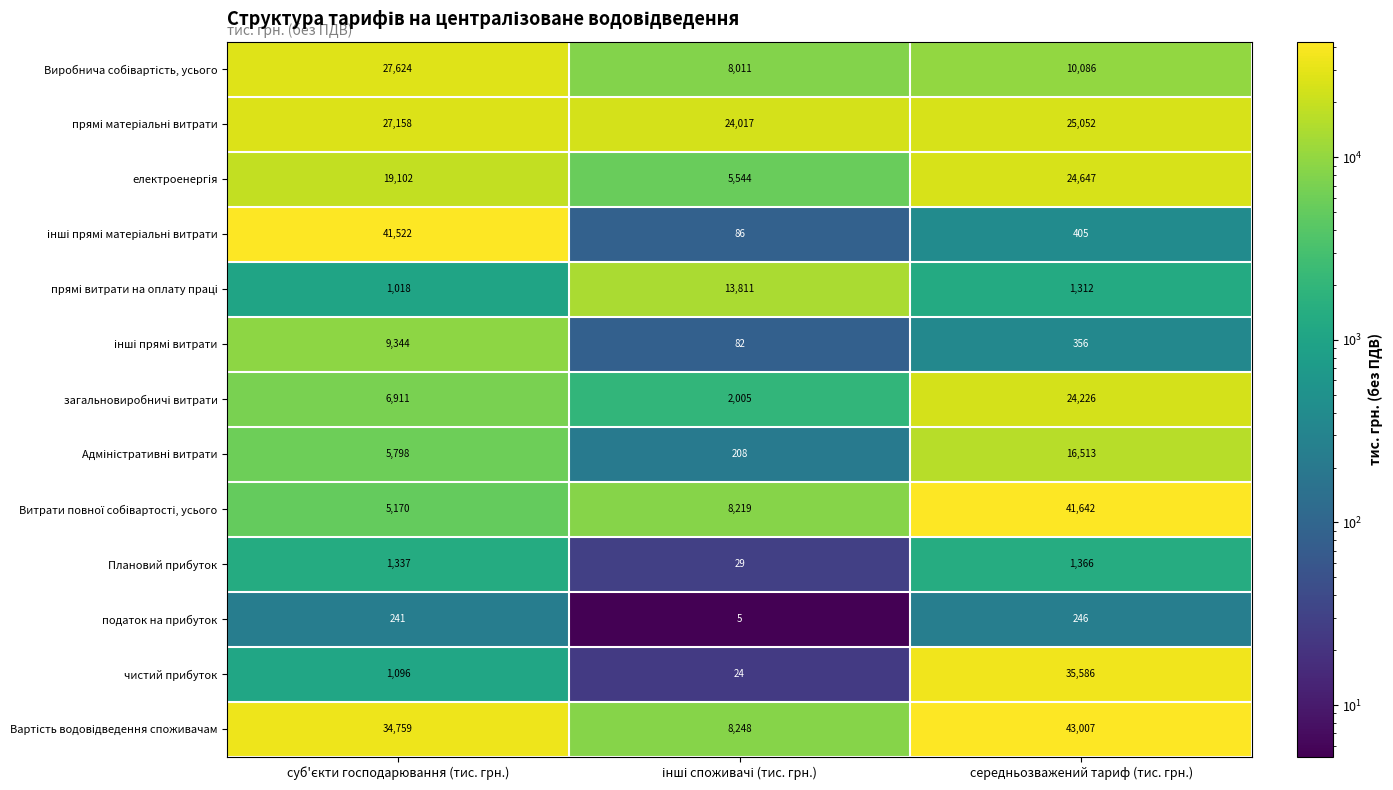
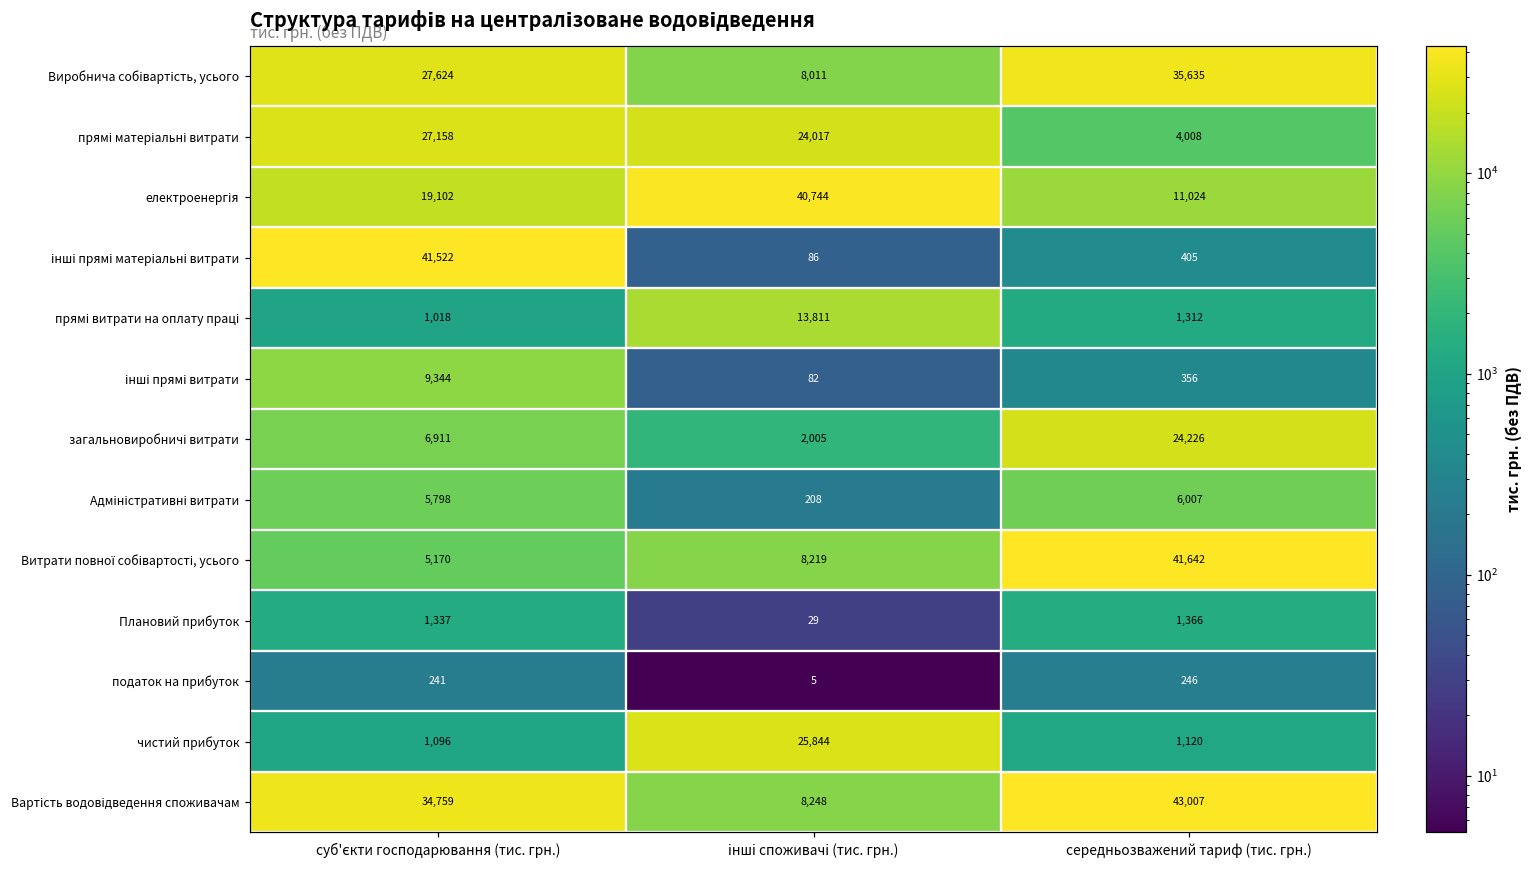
Виробнича собівартість, усього, середньозважений тариф (тис. грн.): 10,086 -> 35,635
прямі матеріальні витрати, середньозважений тариф (тис. грн.): 25,052 -> 4,008
електроенергія, інші споживачі (тис. грн.): 5,544 -> 40,744
електроенергія, середньозважений тариф (тис. грн.): 24,647 -> 11,024
Адміністративні витрати, середньозважений тариф (тис. грн.): 16,513 -> 6,007
чистий прибуток, інші споживачі (тис. грн.): 24 -> 25,844
чистий прибуток, середньозважений тариф (тис. грн.): 35,586 -> 1,120
